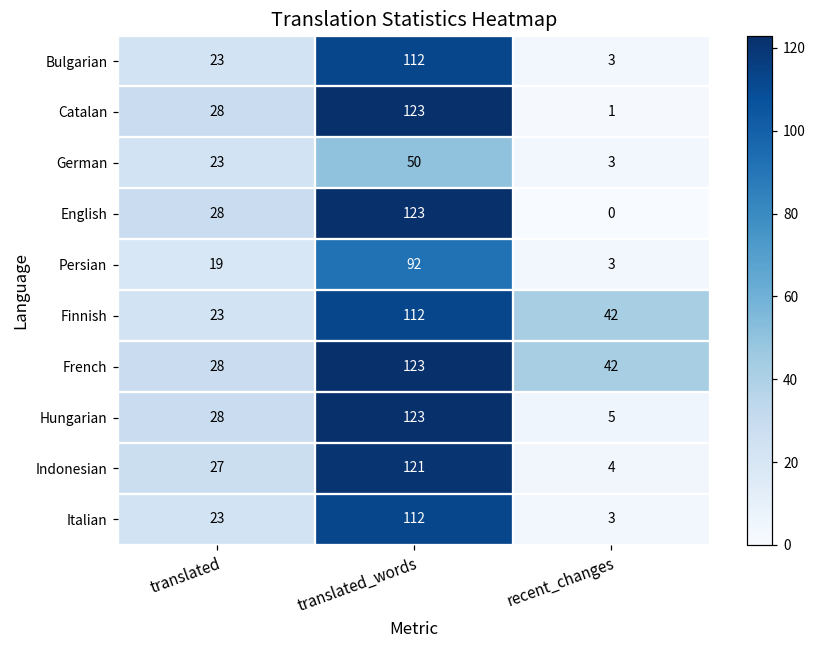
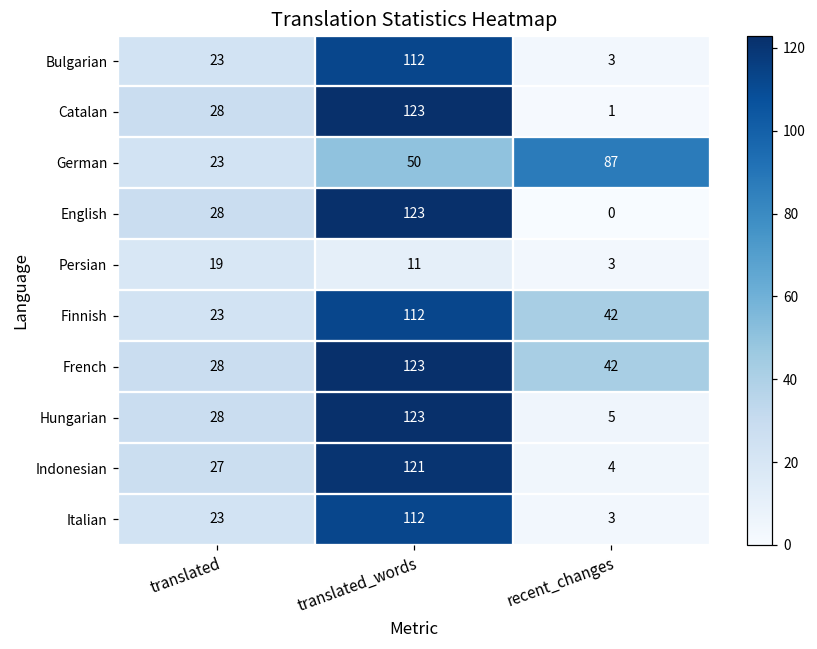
German, recent_changes: 3 -> 87
Persian, translated_words: 92 -> 11
